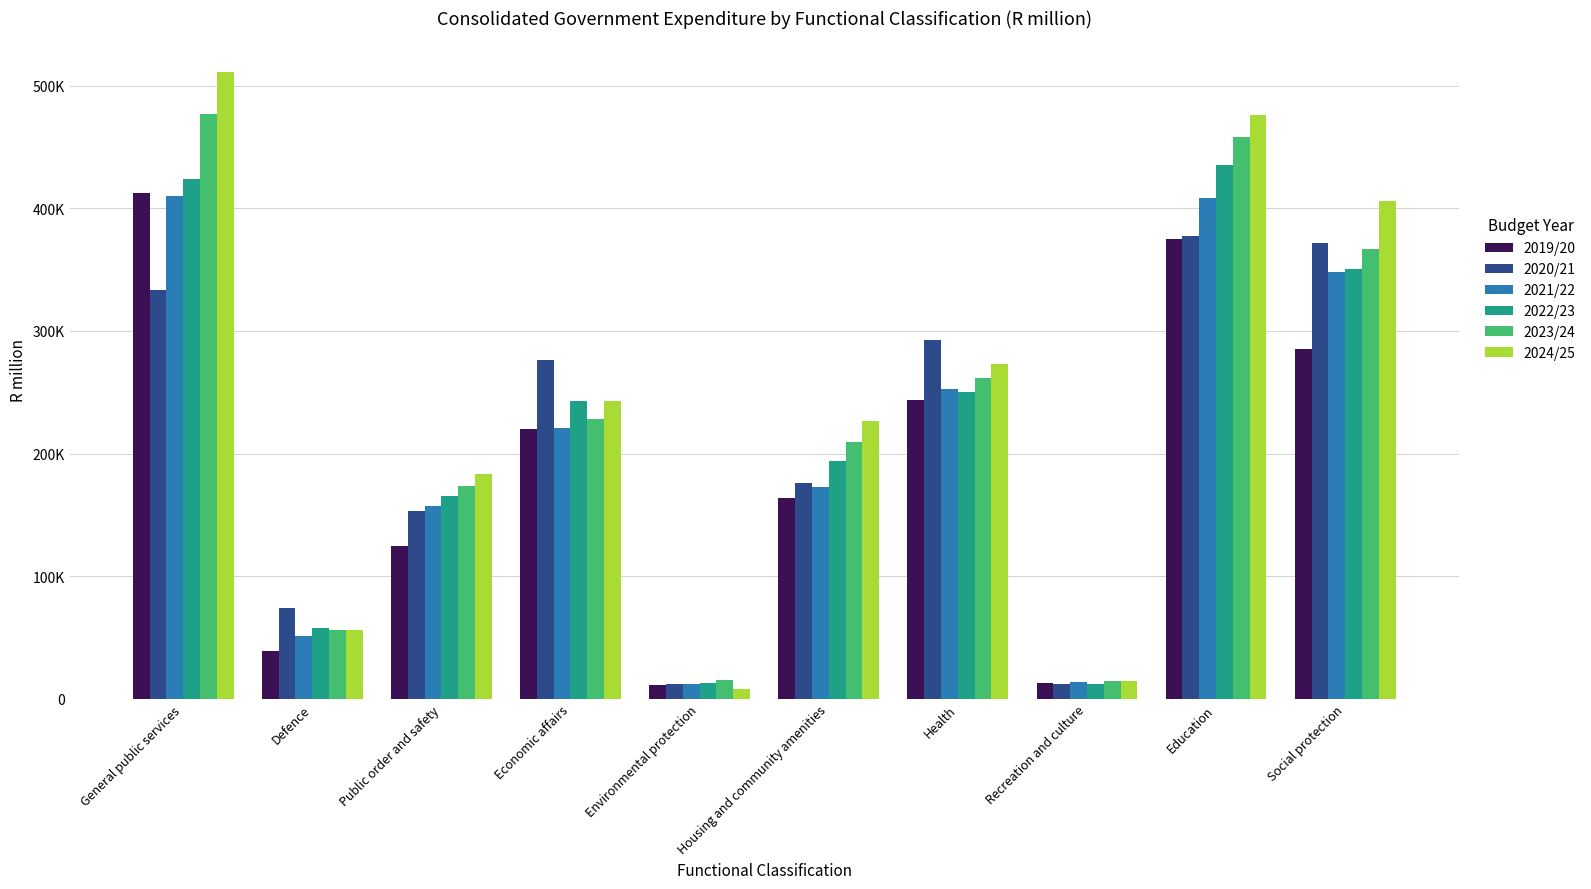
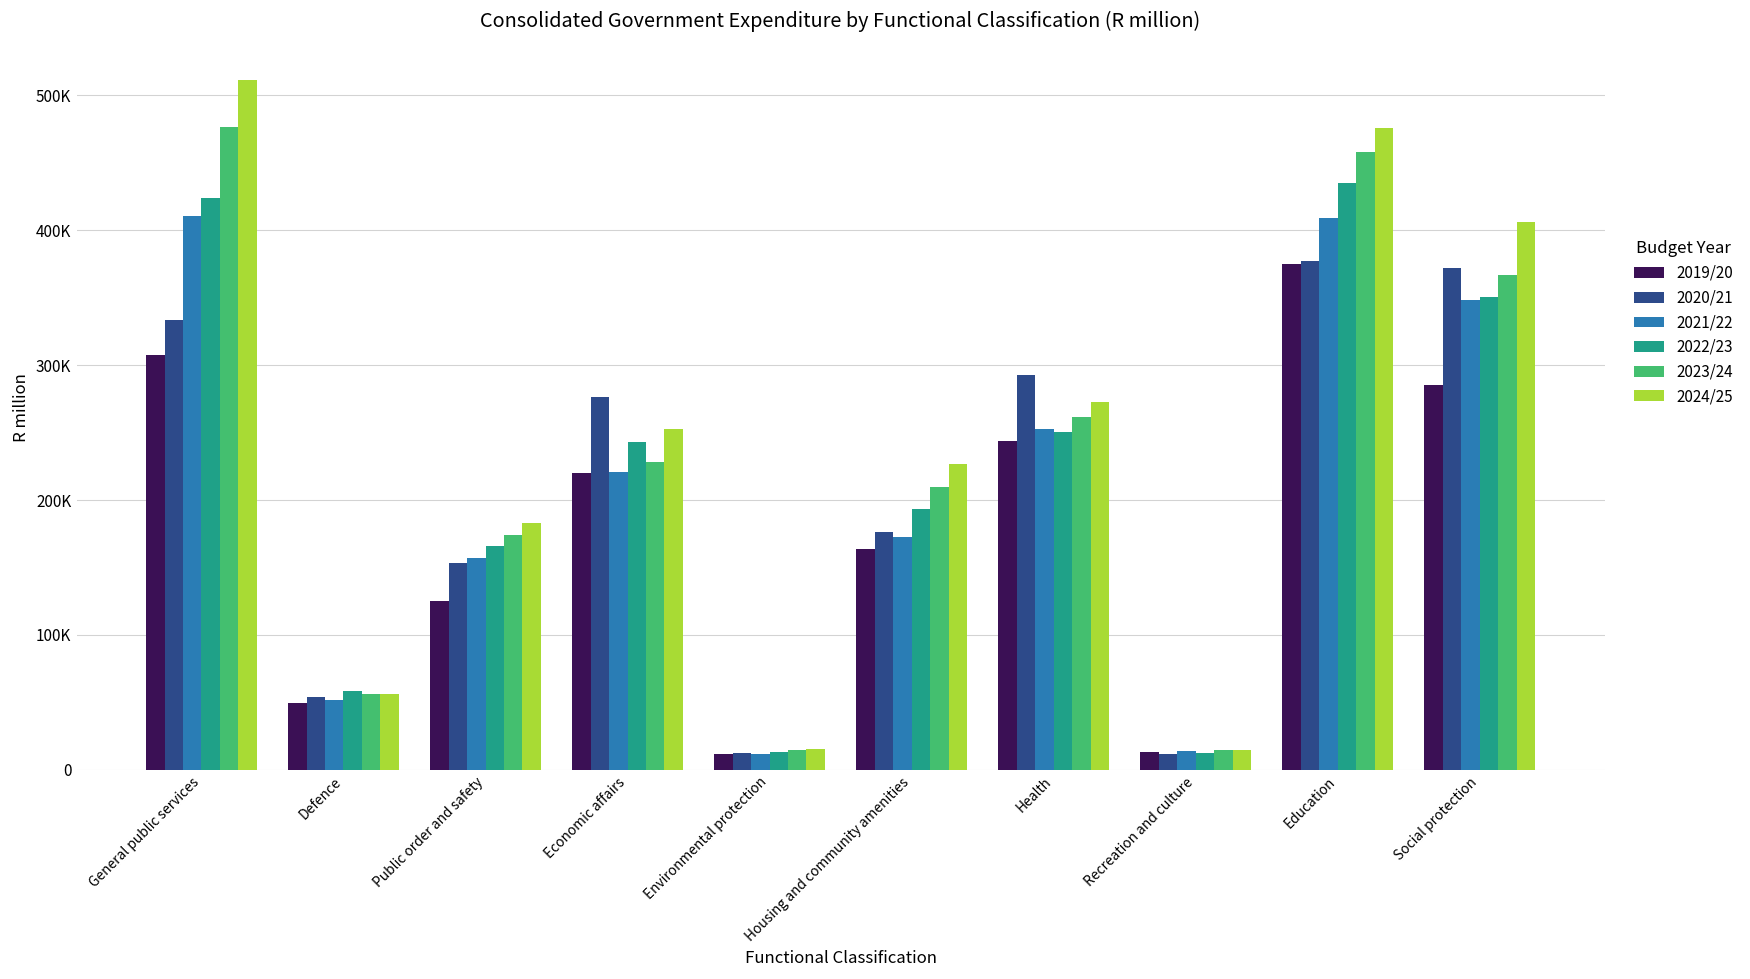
2019/20, General public services: 413000 -> 307000
2019/20, Defence: 39000 -> 50000
2020/21, Defence: 74000 -> 54000
2024/25, Economic affairs: 243000 -> 253000
2024/25, Environmental protection: 8000 -> 15000
